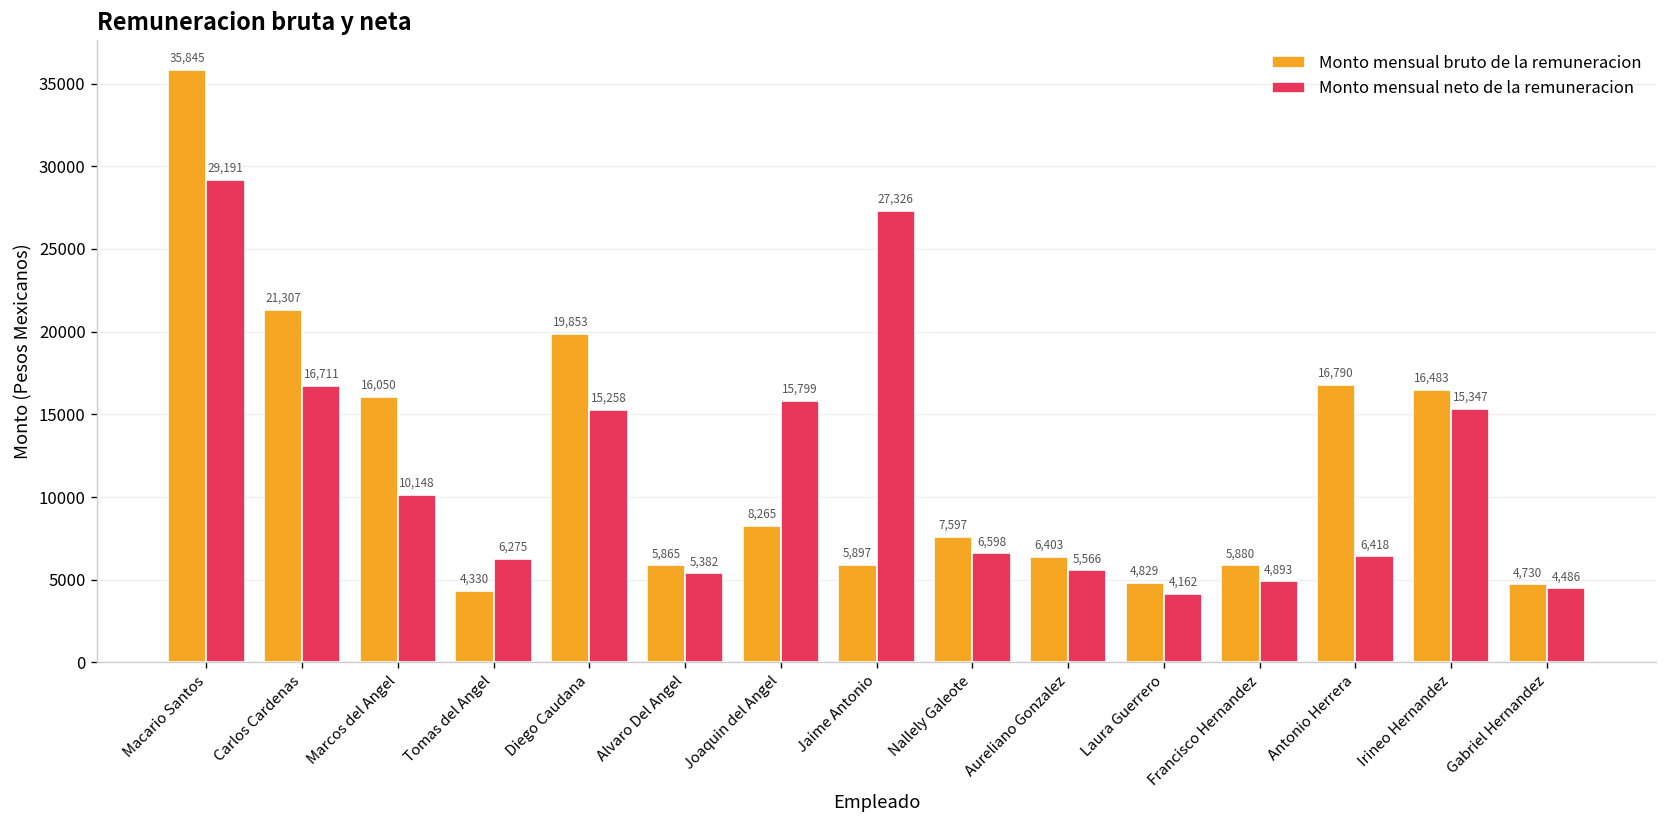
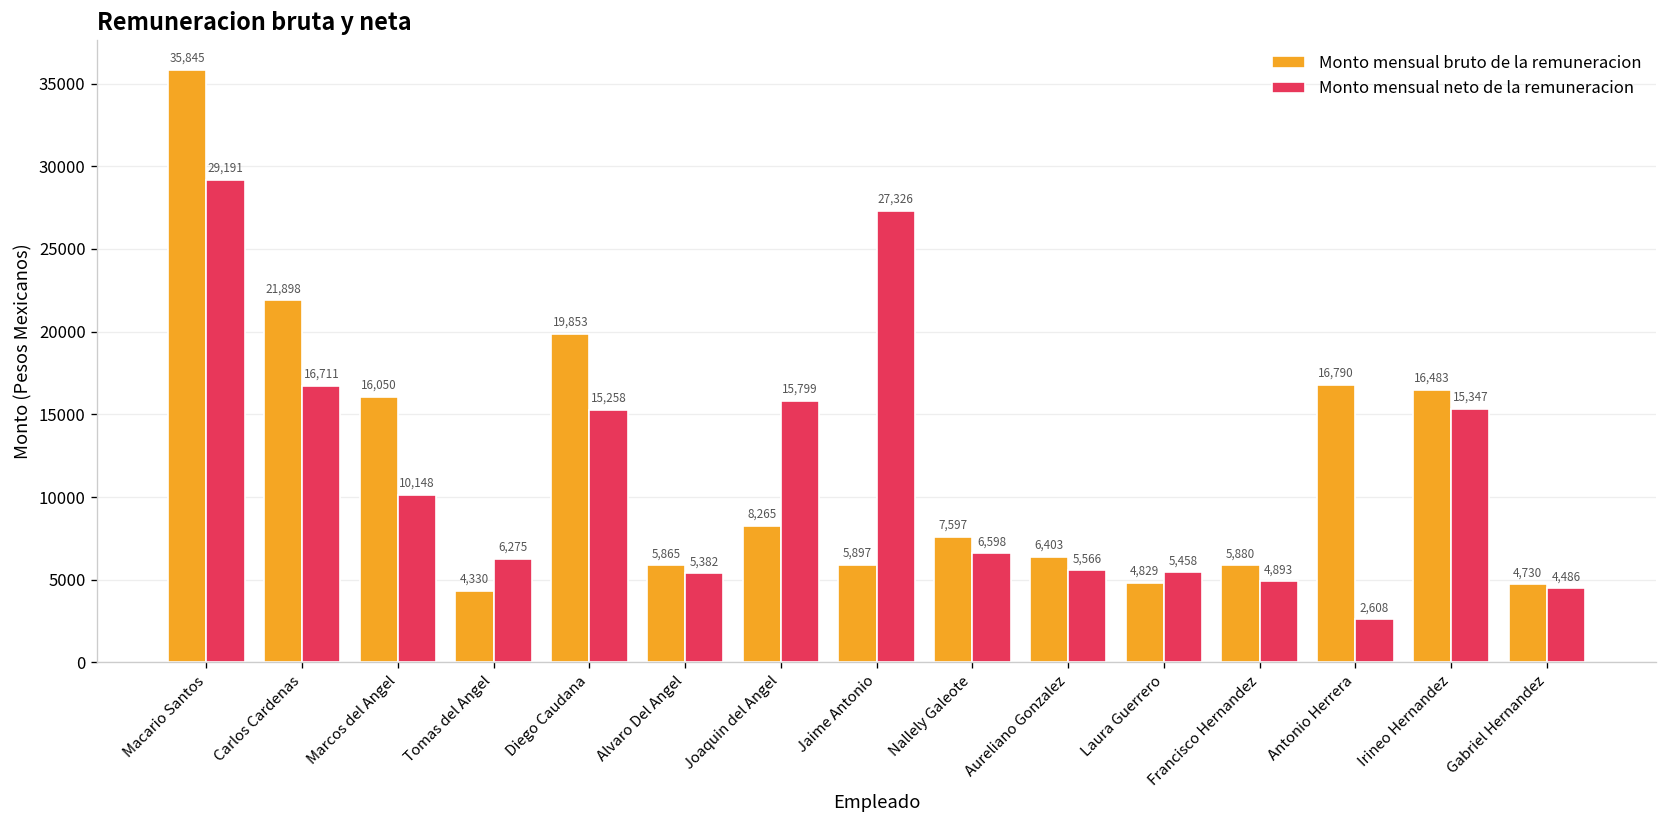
Monto mensual bruto de la remuneracion, Carlos Cardenas: 21,307 -> 21,898
Monto mensual neto de la remuneracion, Laura Guerrero: 4,162 -> 5,458
Monto mensual neto de la remuneracion, Antonio Herrera: 6,418 -> 2,608
